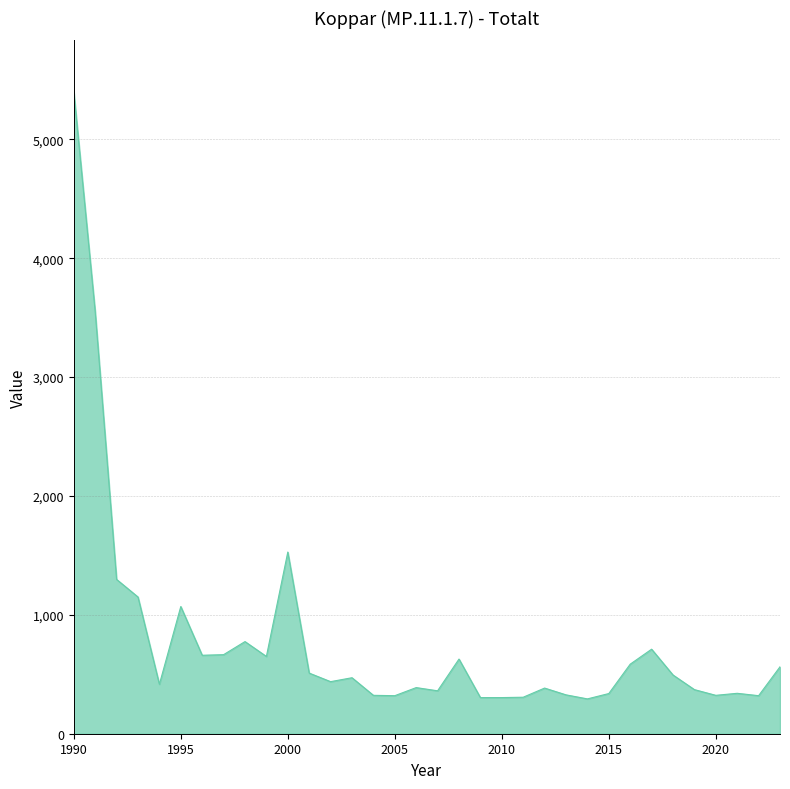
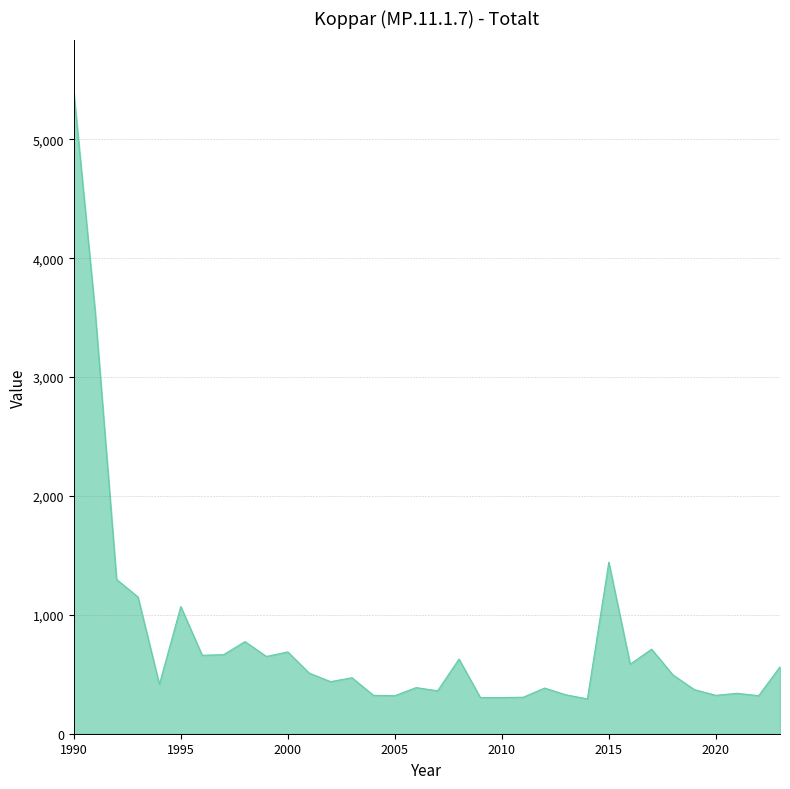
2000: 1,530 -> 690
2015: 340 -> 1,440
